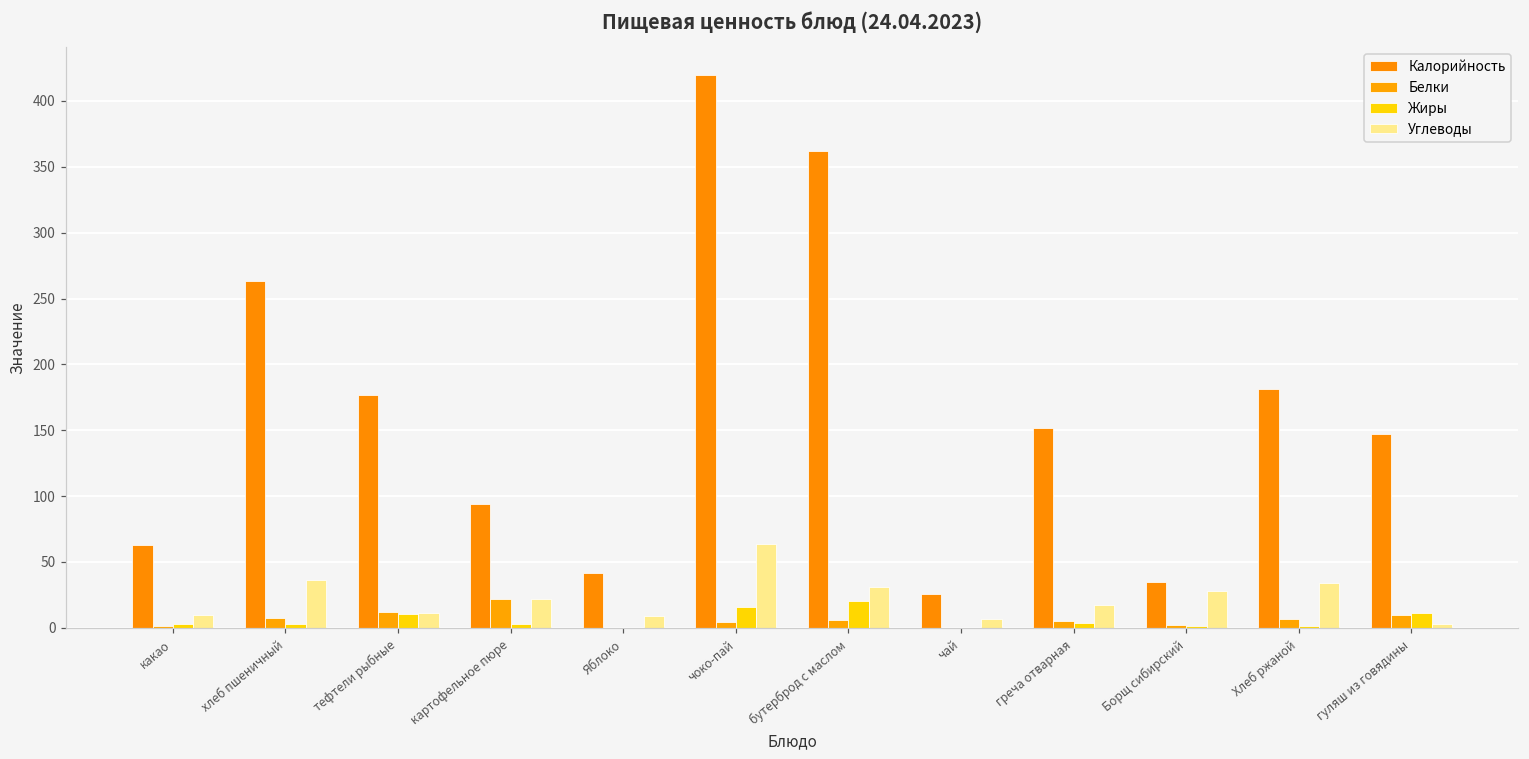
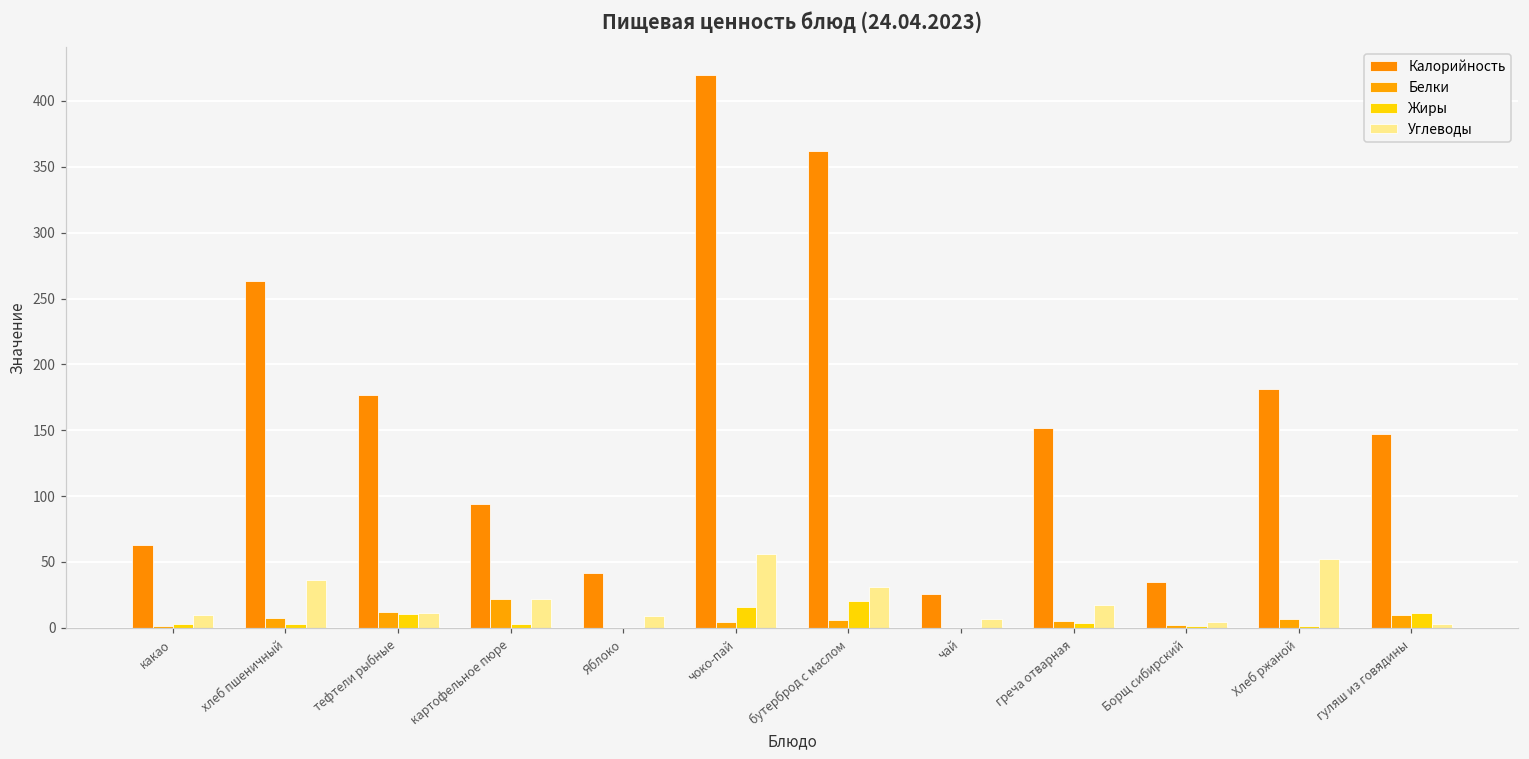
Углеводы, чоко-пай: 64 -> 56
Углеводы, Борщ сибирский: 28 -> 4
Углеводы, Хлеб ржаной: 34 -> 52
